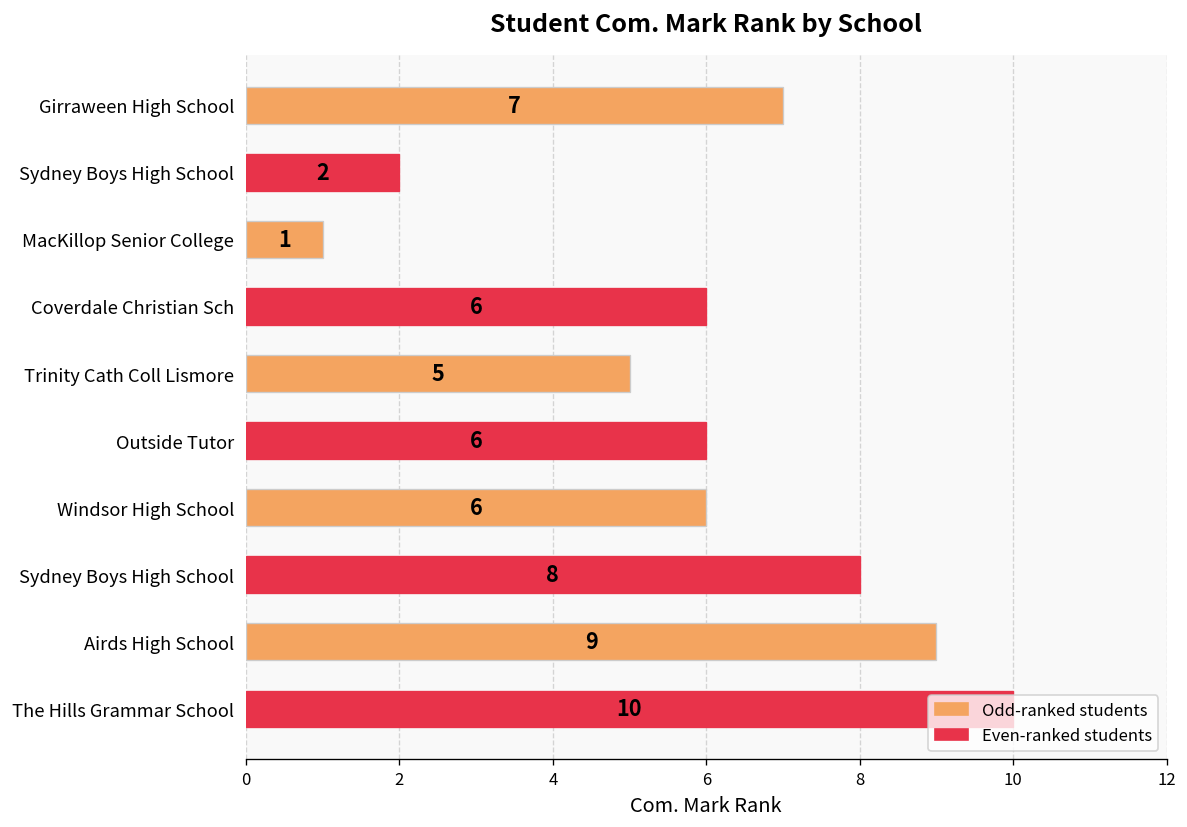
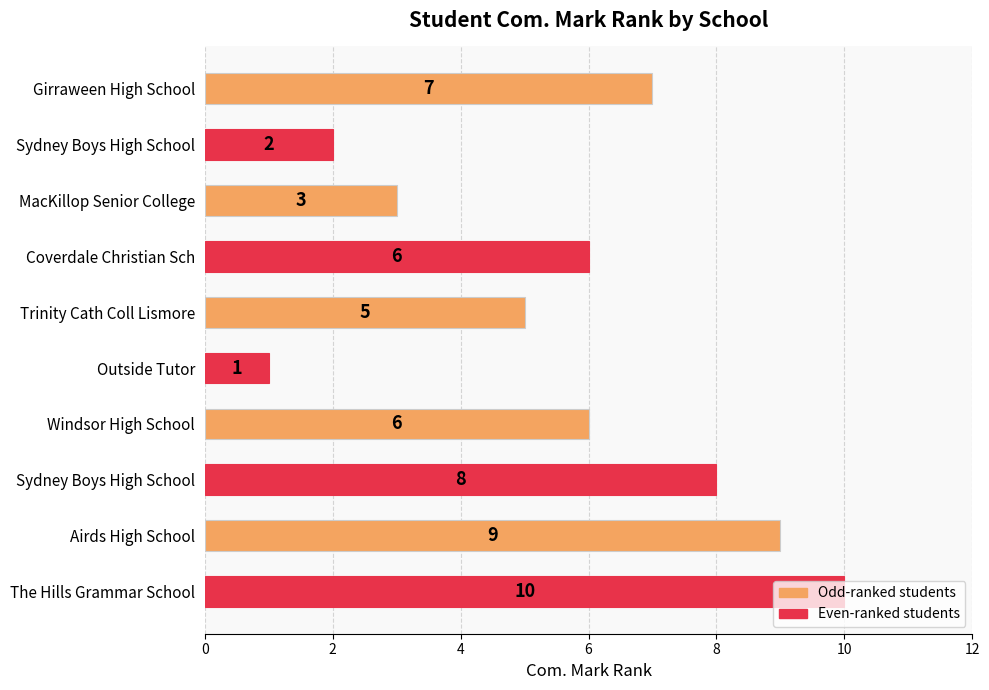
MacKillop Senior College: 1 -> 3
Outside Tutor: 6 -> 1
